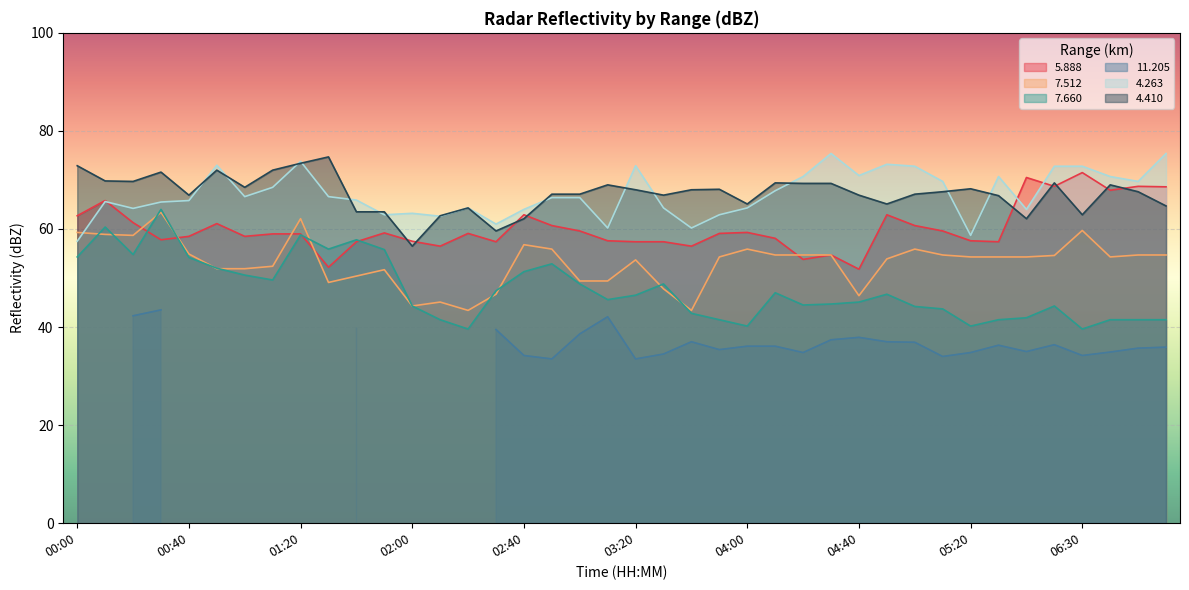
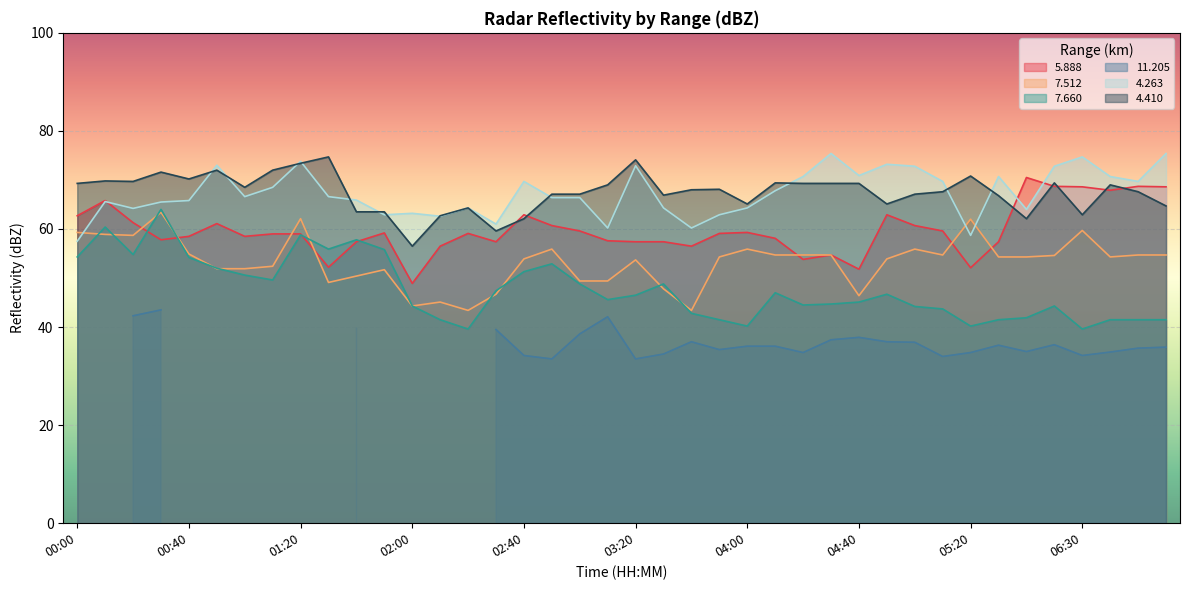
4.410, 00:00: 73 -> 69
4.410, 00:40: 67 -> 70
5.888, 02:00: 58 -> 49
7.512, 02:40: 57 -> 54
4.263, 02:40: 64 -> 70
4.410, 03:20: 68 -> 74
4.410, 04:40: 67 -> 69
5.888, 05:20: 58 -> 52
7.512, 05:20: 54 -> 62
4.410, 05:20: 68 -> 71
5.888, 06:30: 72 -> 69
4.263, 06:30: 73 -> 75
